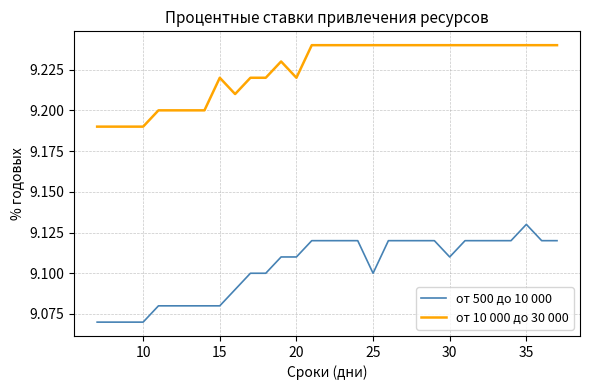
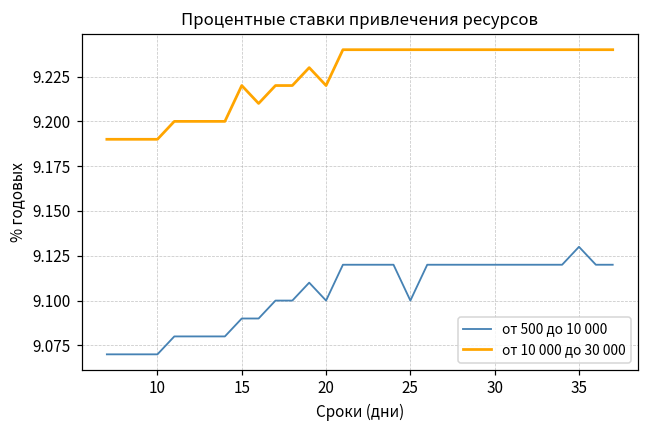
от 500 до 10 000, 15: 9.08 -> 9.09
от 500 до 10 000, 20: 9.11 -> 9.10
от 500 до 10 000, 30: 9.11 -> 9.12
